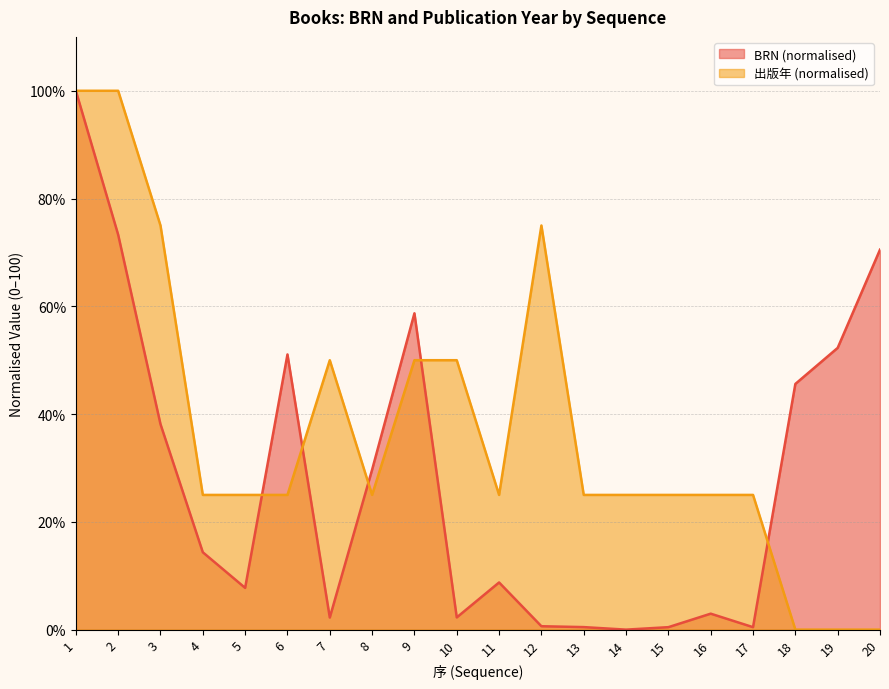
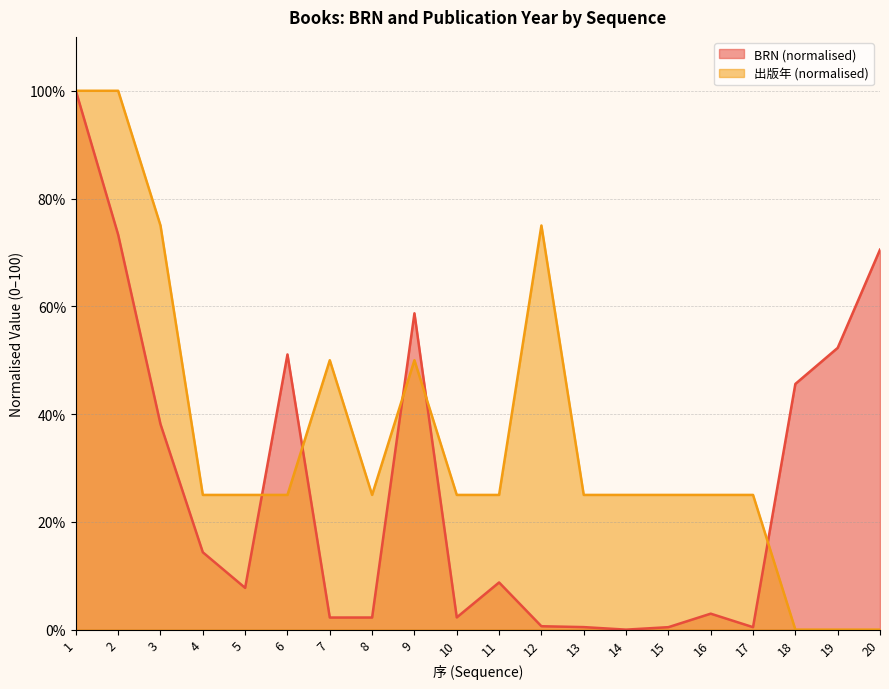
BRN (normalised), 8: 30% -> 2%
出版年 (normalised), 10: 50% -> 25%
